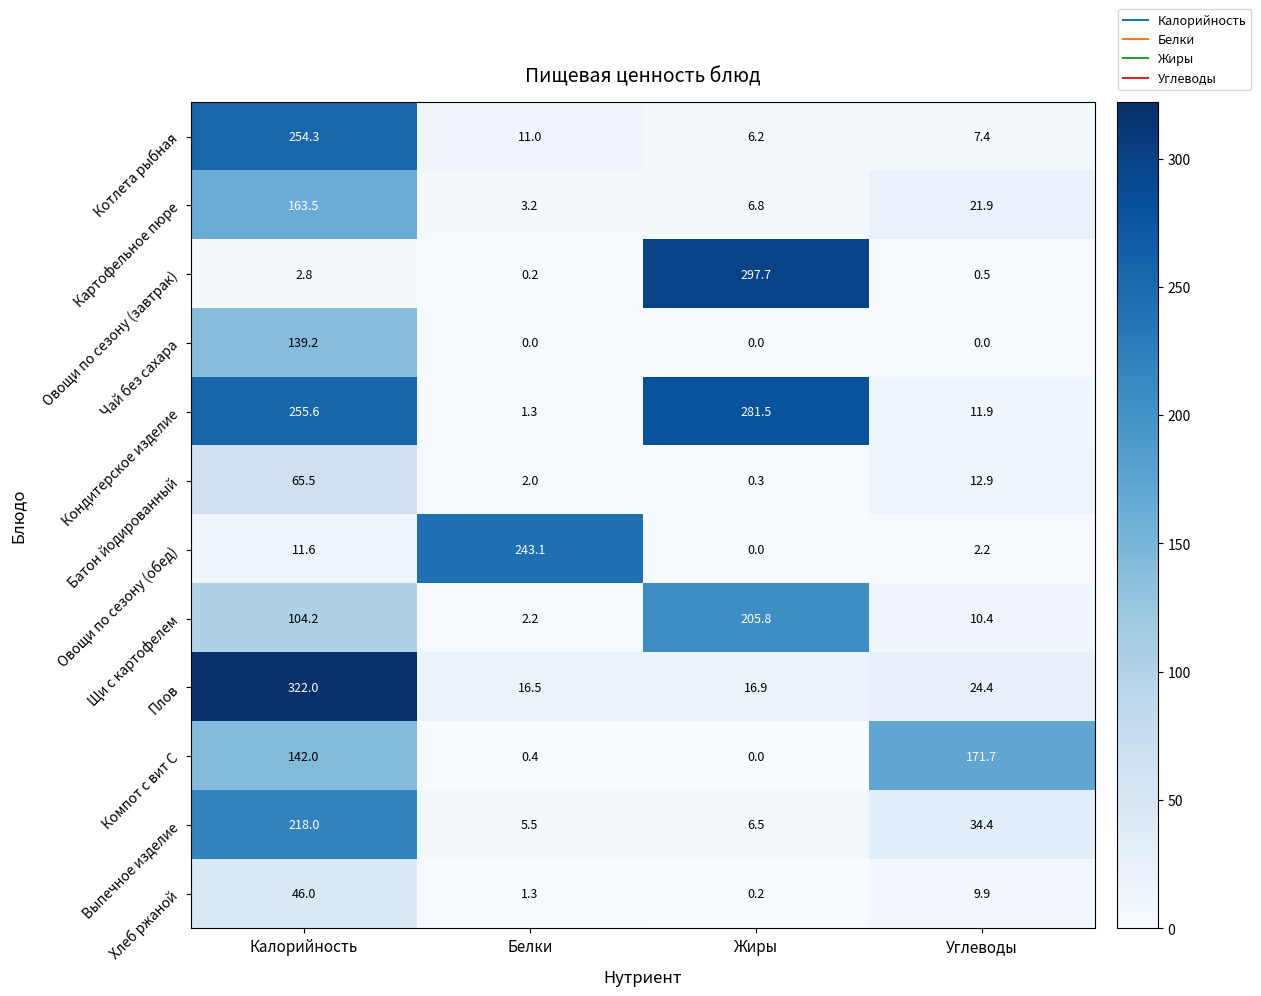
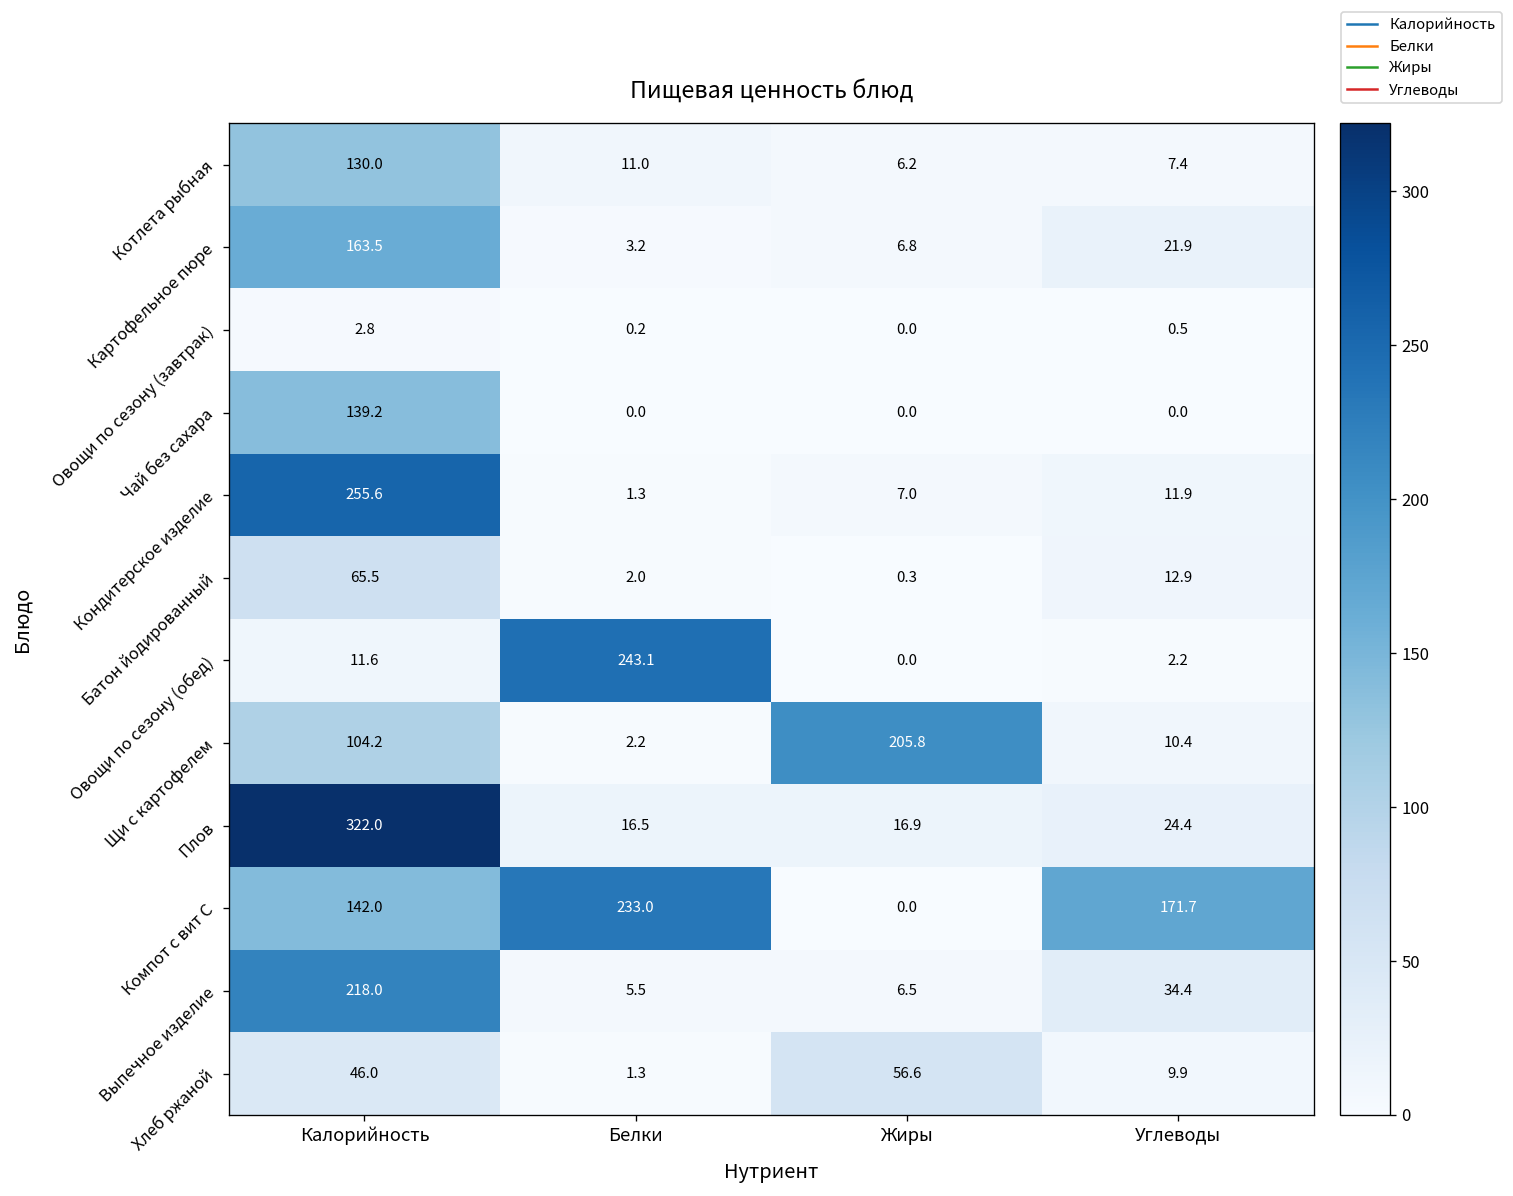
Котлета рыбная, Калорийность: 254.3 -> 130.0
Овощи по сезону (завтрак), Жиры: 297.7 -> 0.0
Кондитерское изделие, Жиры: 281.5 -> 7.0
Компот с вит С, Белки: 0.4 -> 233.0
Хлеб ржаной, Жиры: 0.2 -> 56.6
